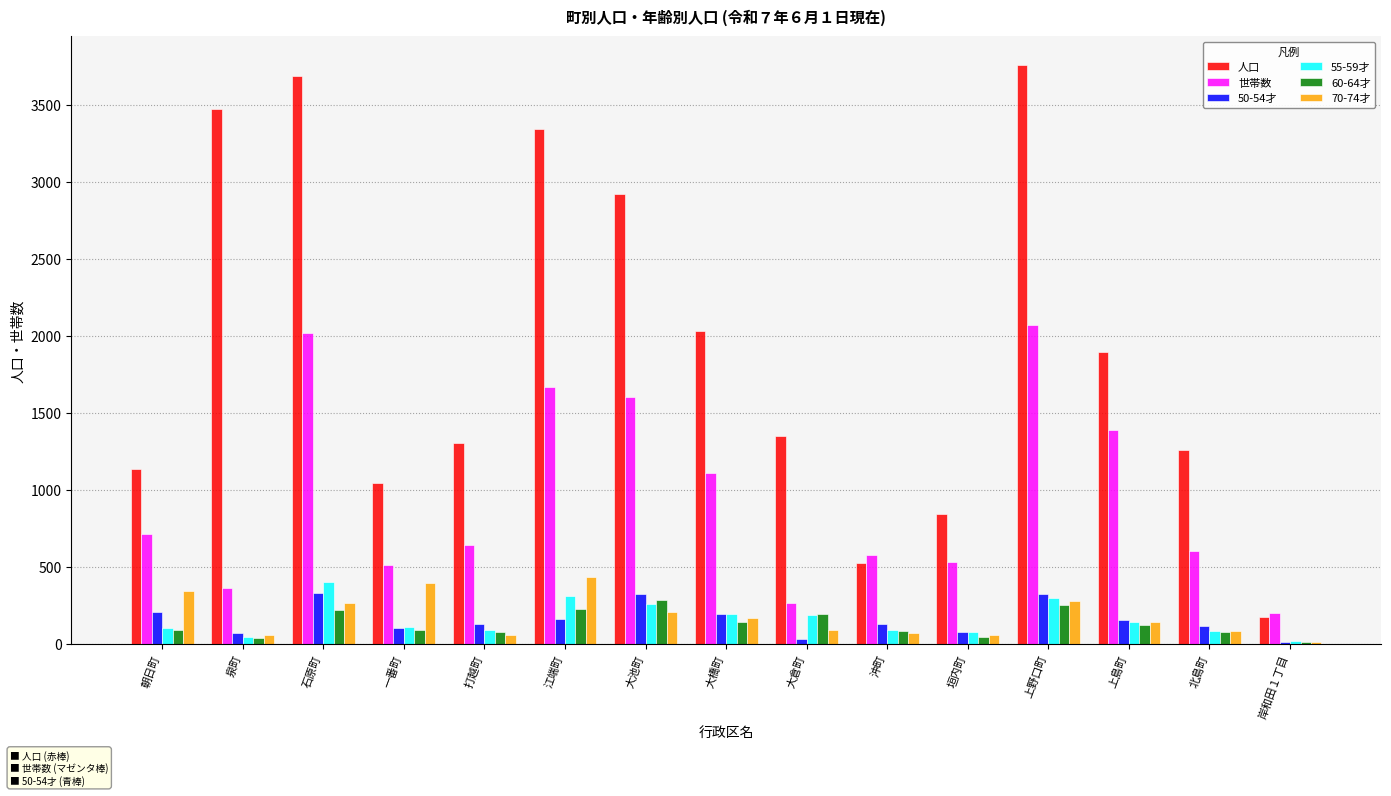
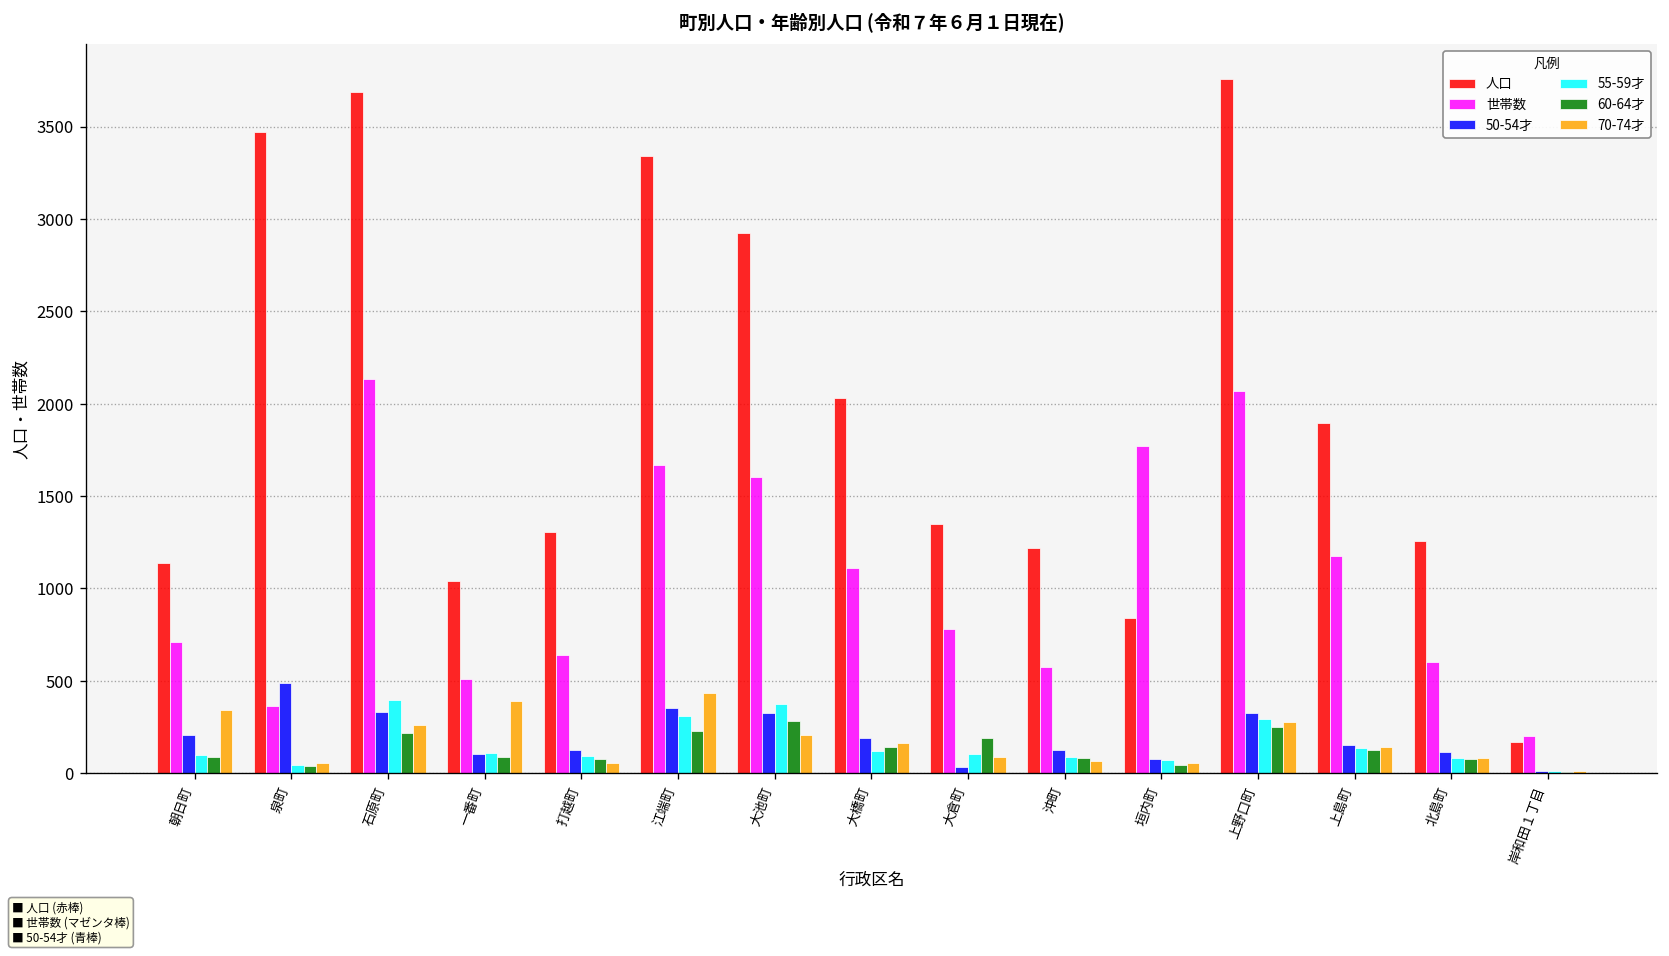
50-54才, 泉町: 70 -> 490
世帯数, 石原町: 2020 -> 2140
50-54才, 江端町: 160 -> 350
55-59才, 大池町: 250 -> 380
55-59才, 大橋町: 190 -> 120
世帯数, 大倉町: 270 -> 780
55-59才, 大倉町: 190 -> 100
人口, 沖町: 530 -> 1220
世帯数, 垣内町: 530 -> 1770
世帯数, 上島町: 1390 -> 1180
